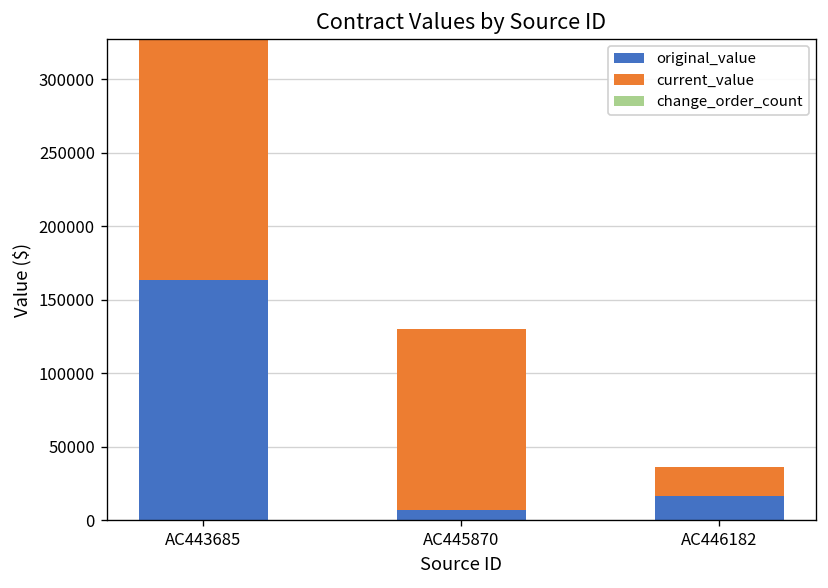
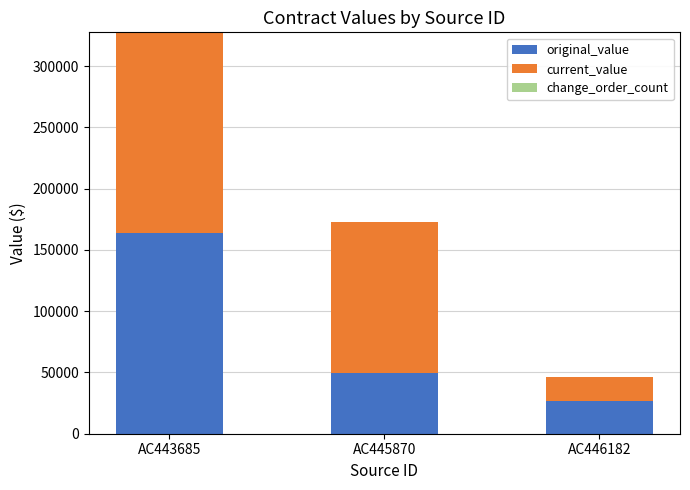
original_value, AC445870: 7000 -> 49000
original_value, AC446182: 17000 -> 26000
